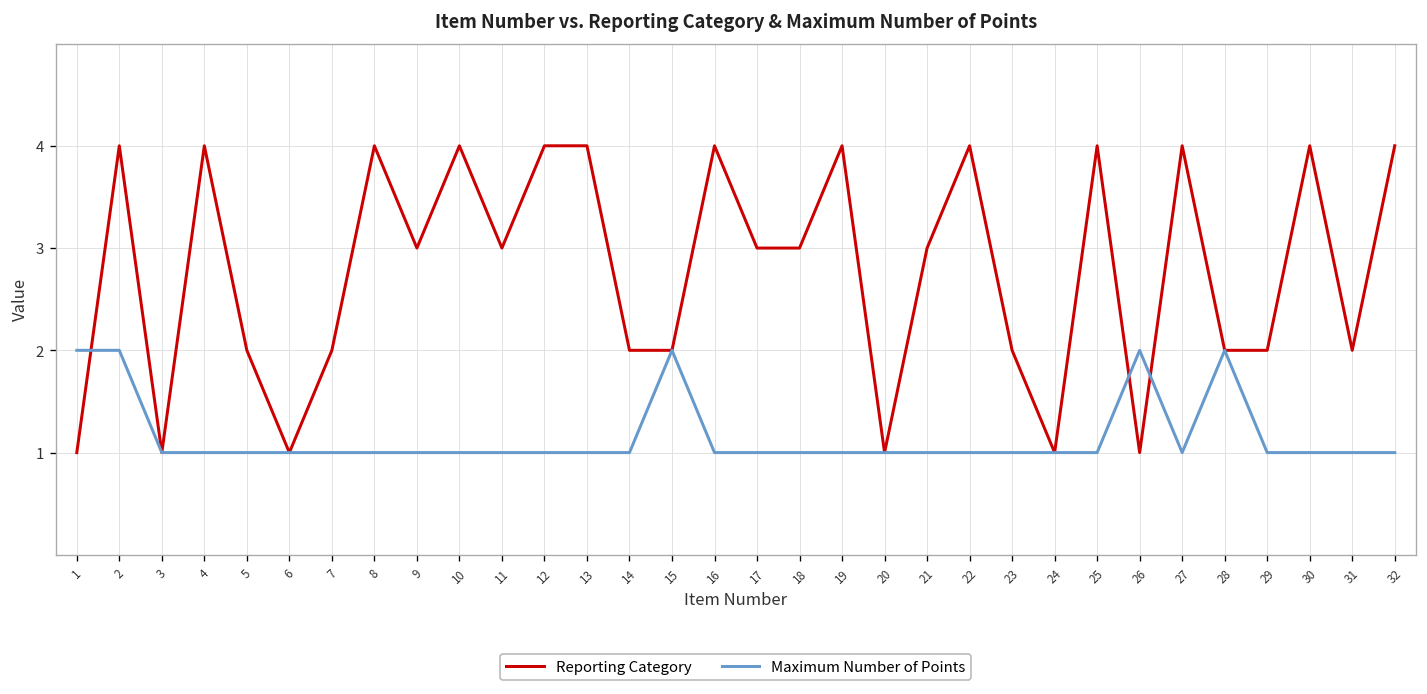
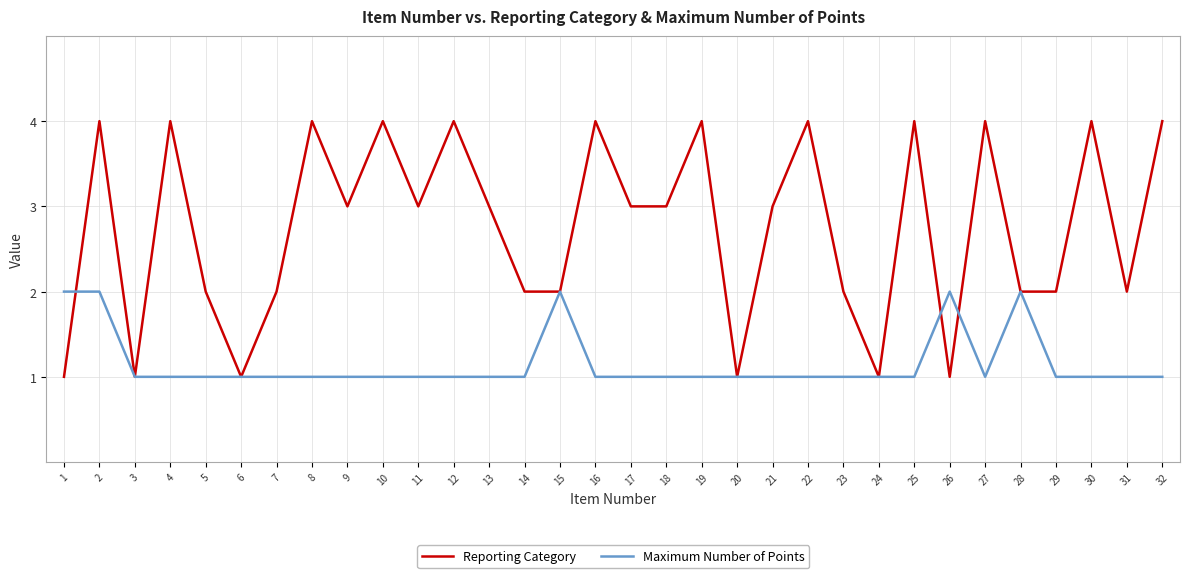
Reporting Category, 13: 4 -> 3
